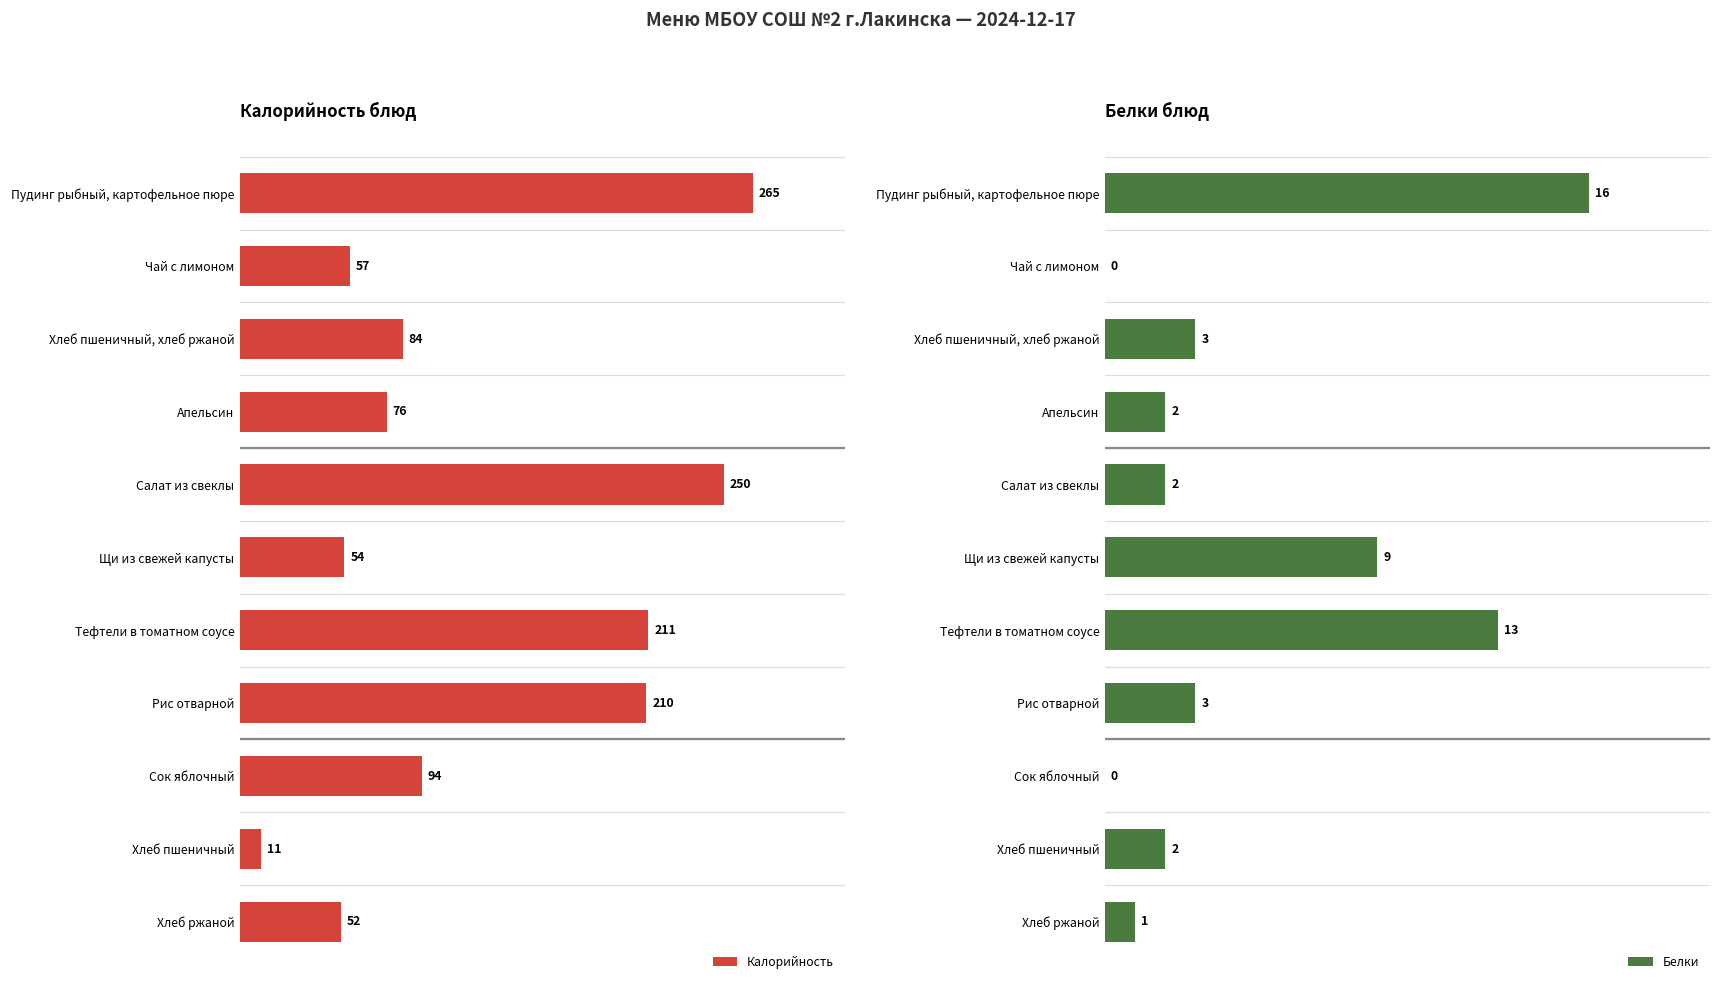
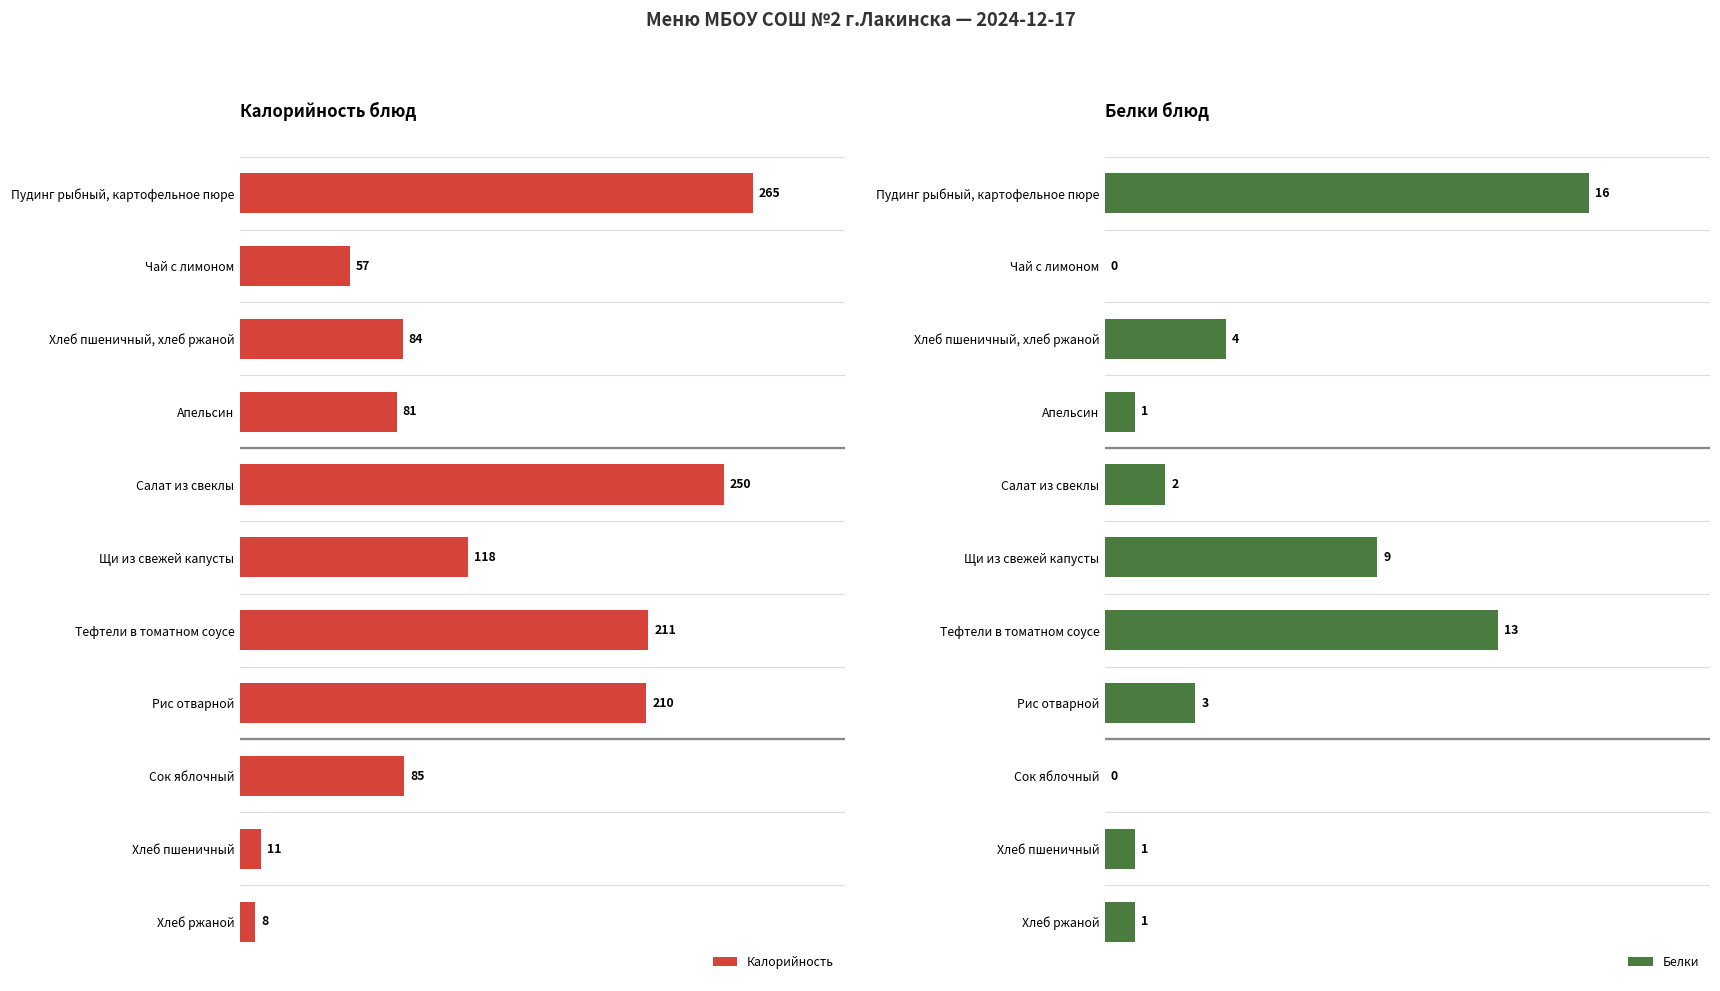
Калорийность блюд, Апельсин: 76 -> 81
Калорийность блюд, Щи из свежей капусты: 54 -> 118
Калорийность блюд, Сок яблочный: 94 -> 85
Калорийность блюд, Хлеб ржаной: 52 -> 8
Белки блюд, Хлеб пшеничный, хлеб ржаной: 3 -> 4
Белки блюд, Апельсин: 2 -> 1
Белки блюд, Хлеб пшеничный: 2 -> 1
